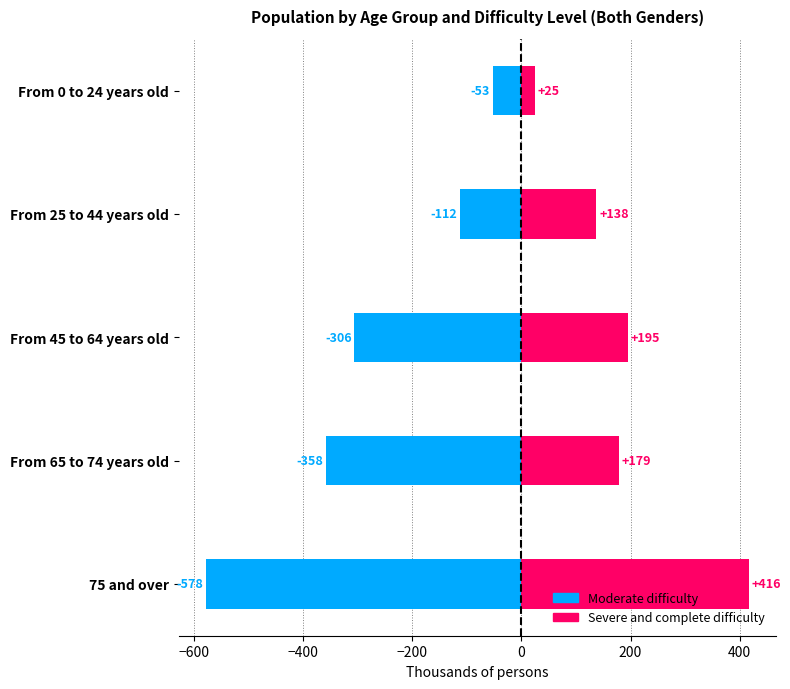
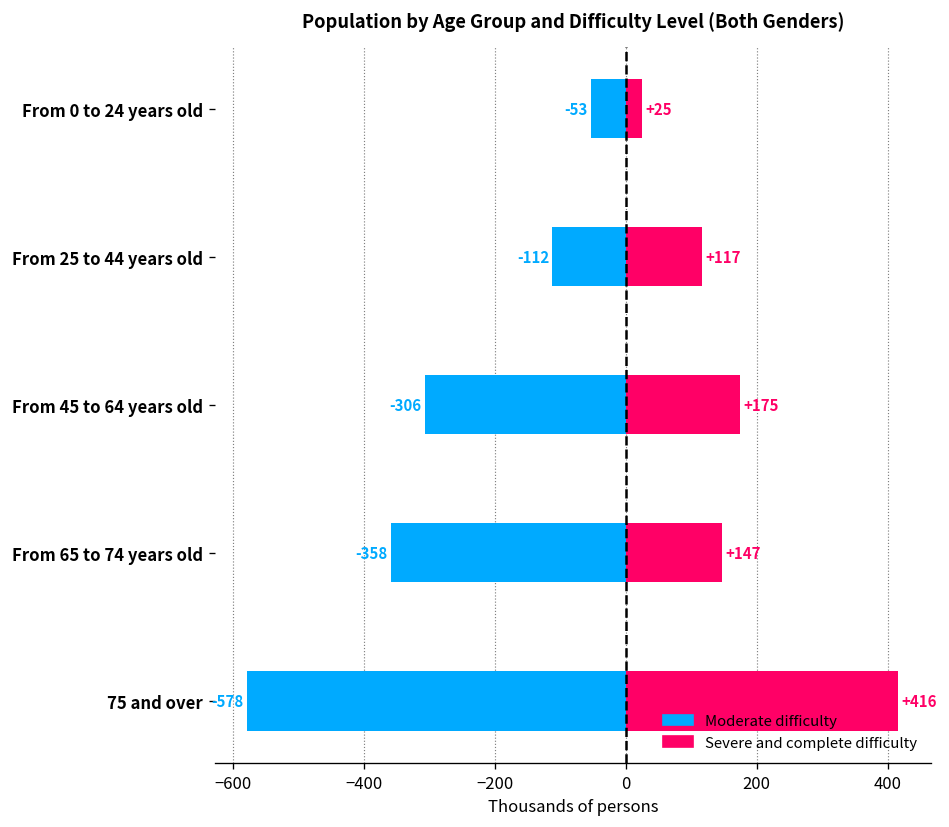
Severe and complete difficulty, From 25 to 44 years old: +138 -> +117
Severe and complete difficulty, From 45 to 64 years old: +195 -> +175
Severe and complete difficulty, From 65 to 74 years old: +179 -> +147
